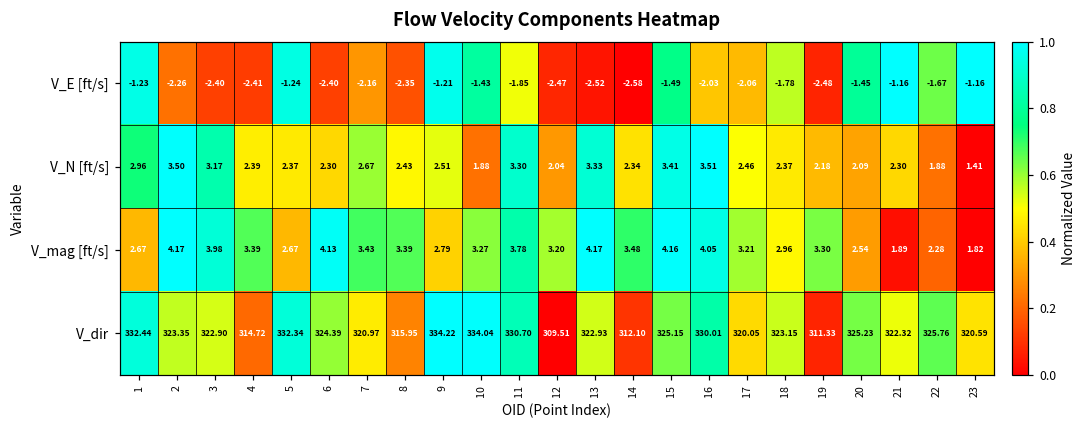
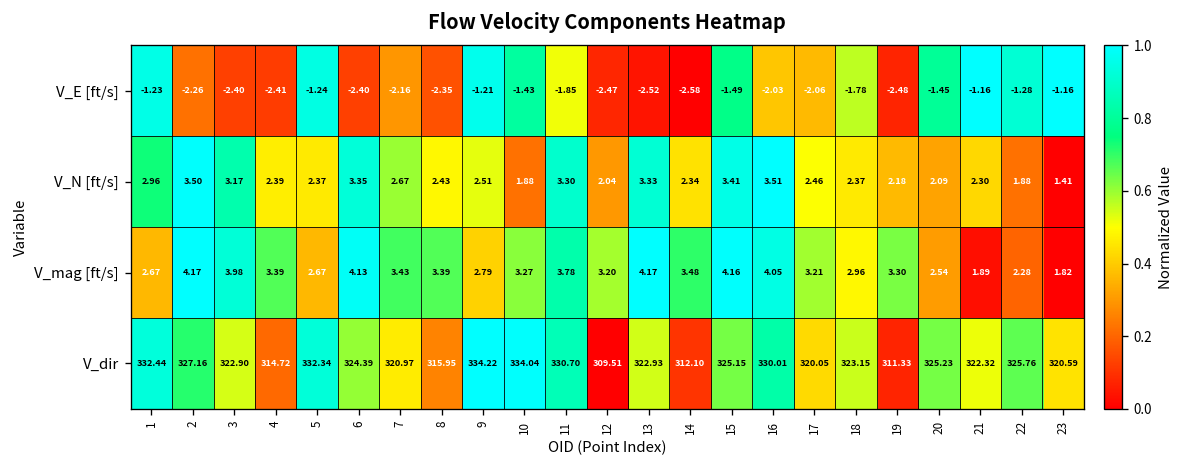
V_E [ft/s], 22: -1.67 -> -1.28
V_N [ft/s], 6: 2.30 -> 3.35
V_dir, 2: 323.35 -> 327.16
